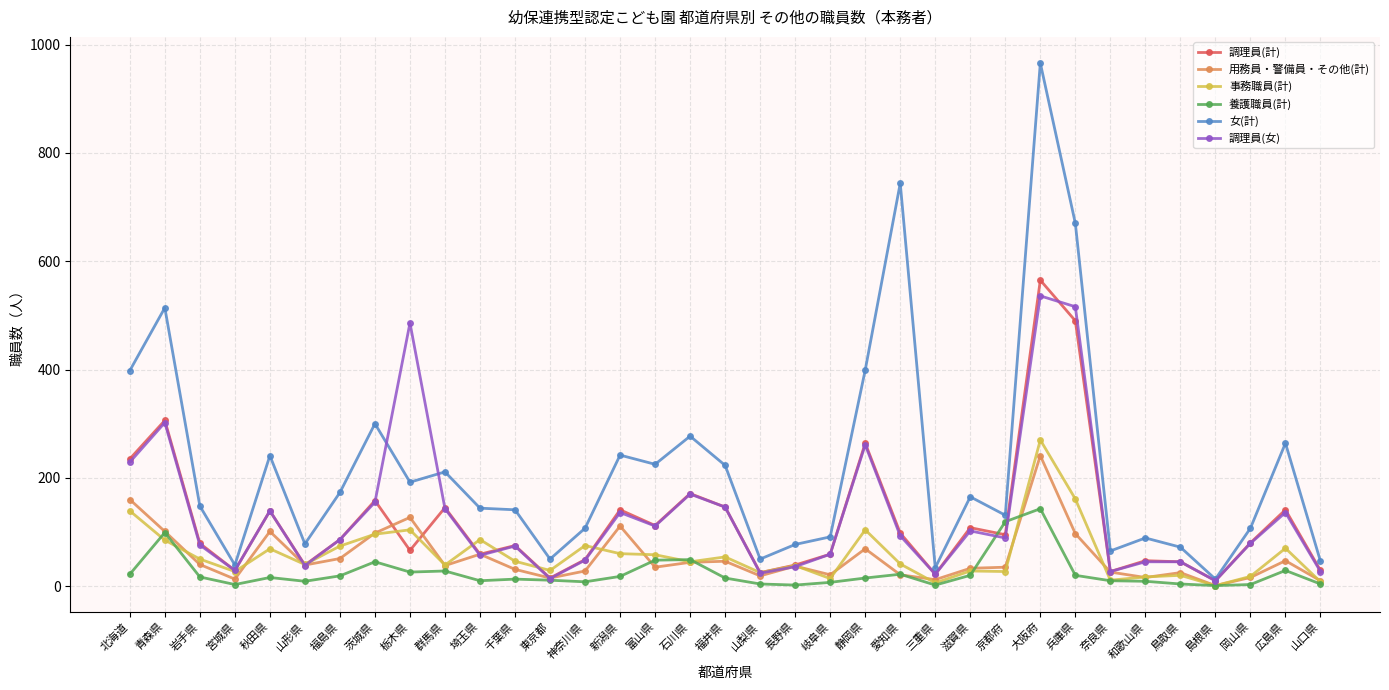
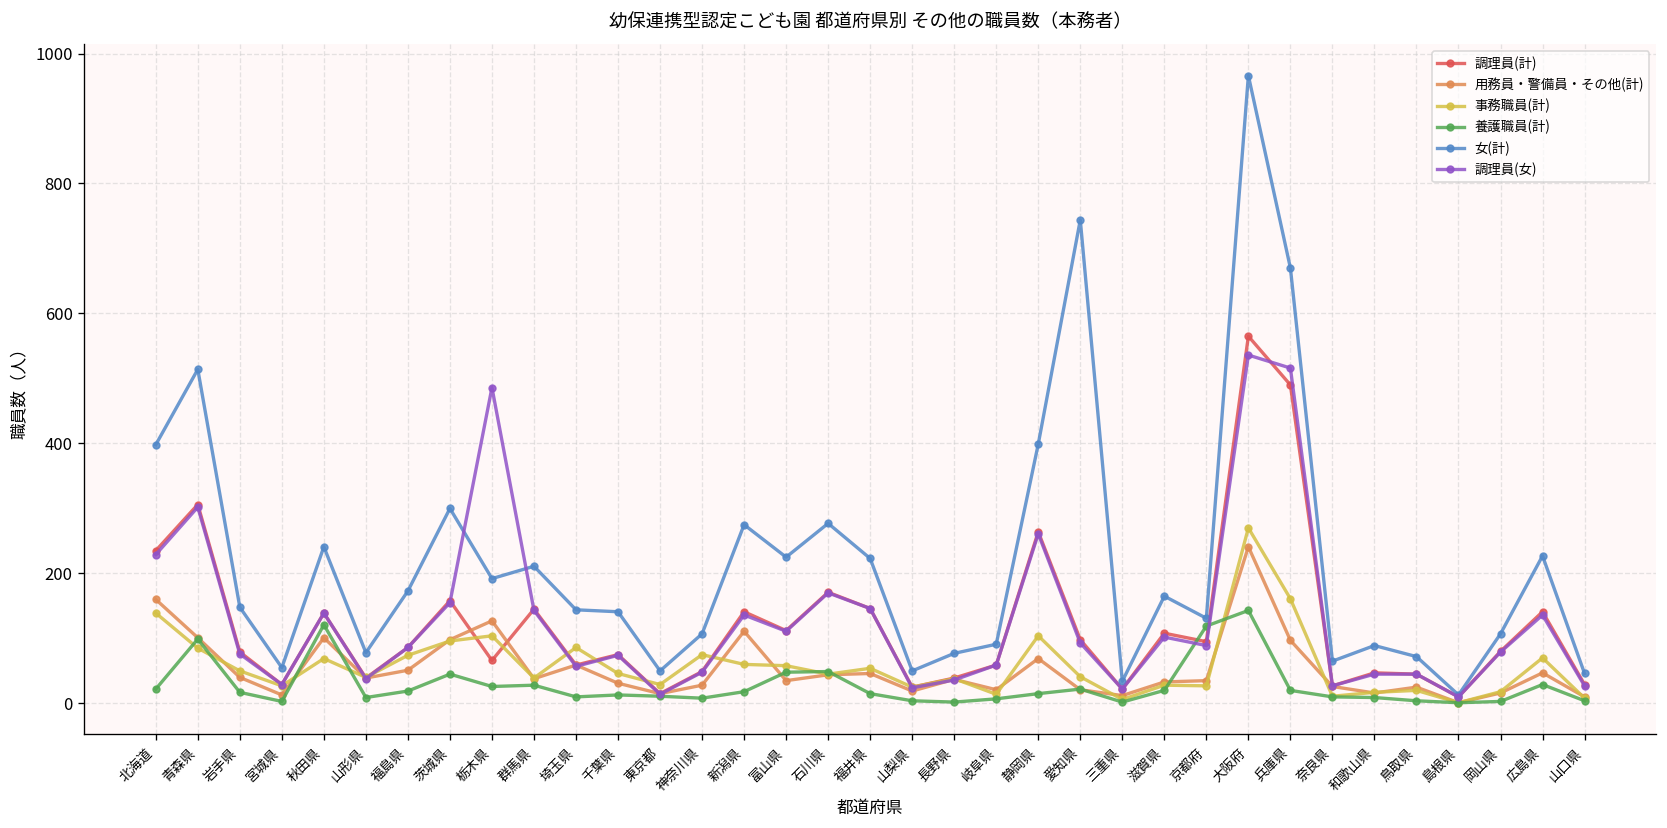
女(計), 宮城県: 40 -> 60
養護職員(計), 秋田県: 20 -> 120
女(計), 新潟県: 240 -> 280
女(計), 広島県: 260 -> 230
